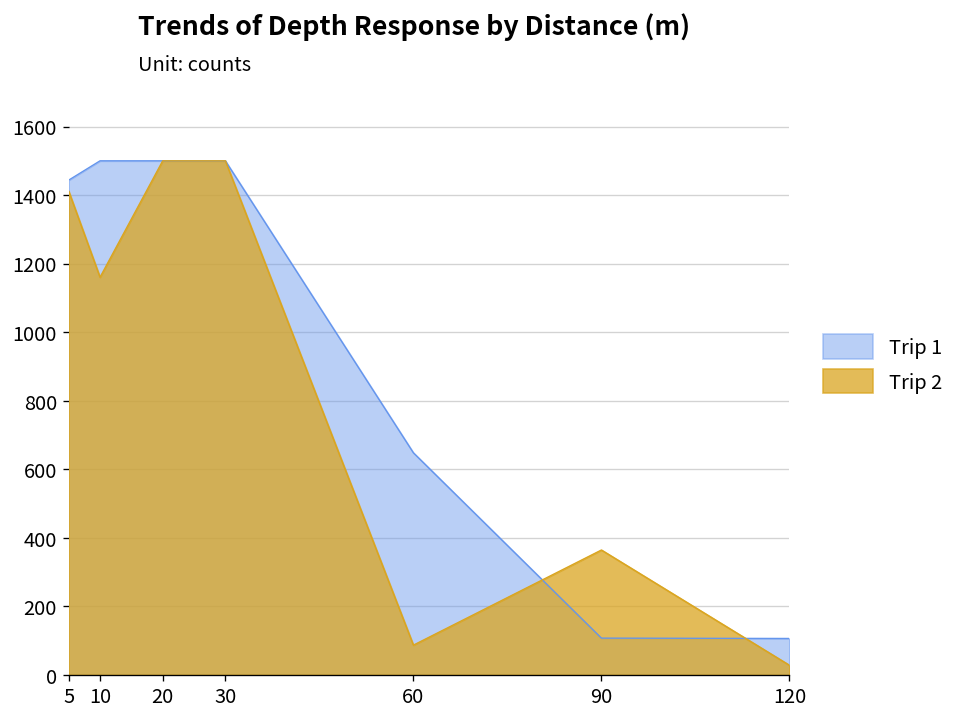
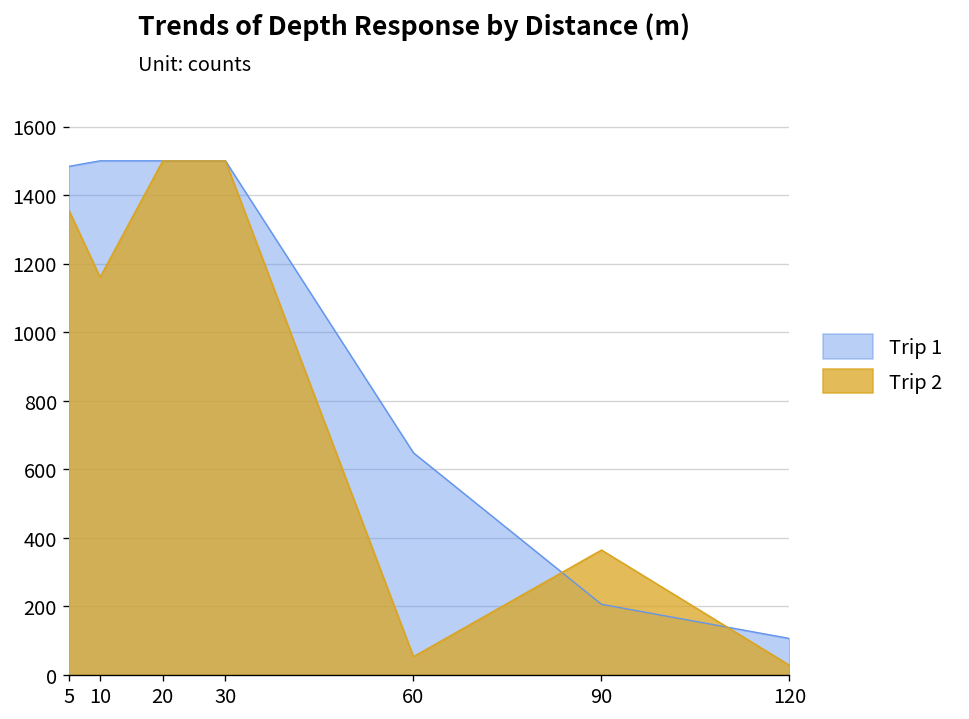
Trip 1, 5: 1440 -> 1480
Trip 2, 5: 1410 -> 1360
Trip 2, 60: 90 -> 50
Trip 1, 90: 110 -> 210
